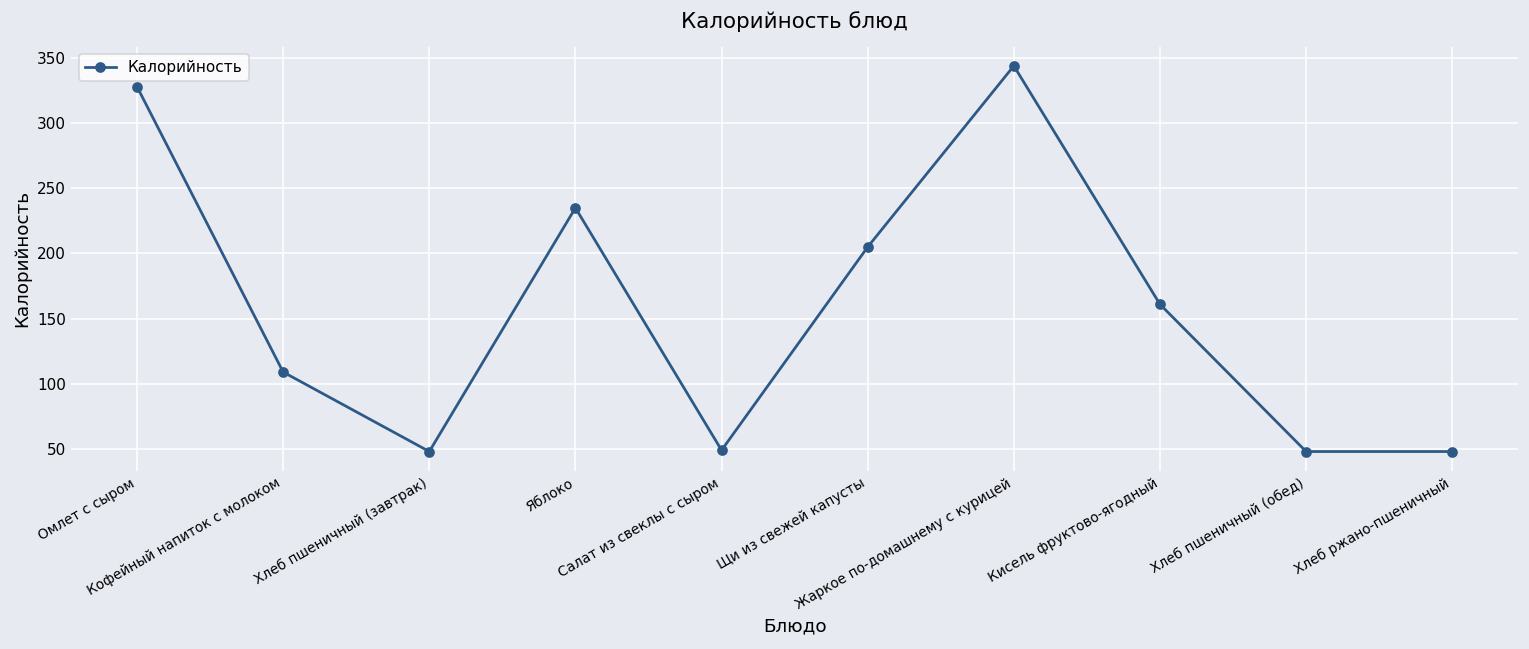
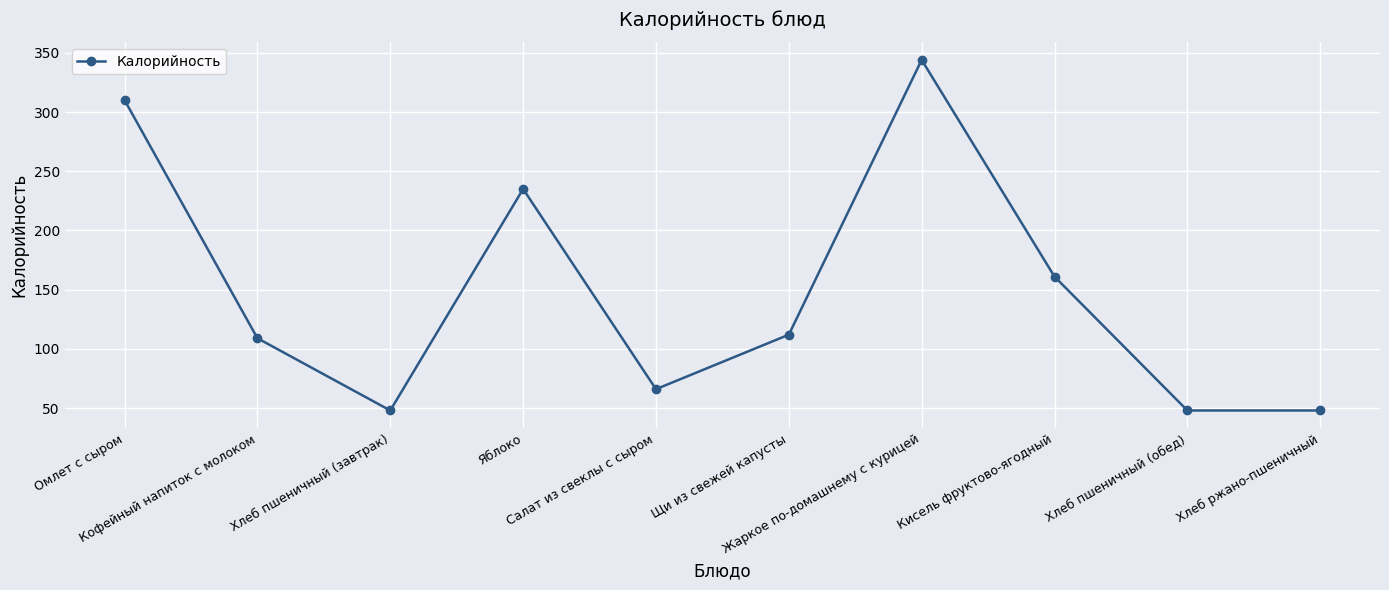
Омлет с сыром: 328 -> 310
Салат из свеклы с сыром: 49 -> 66
Щи из свежей капусты: 205 -> 112
